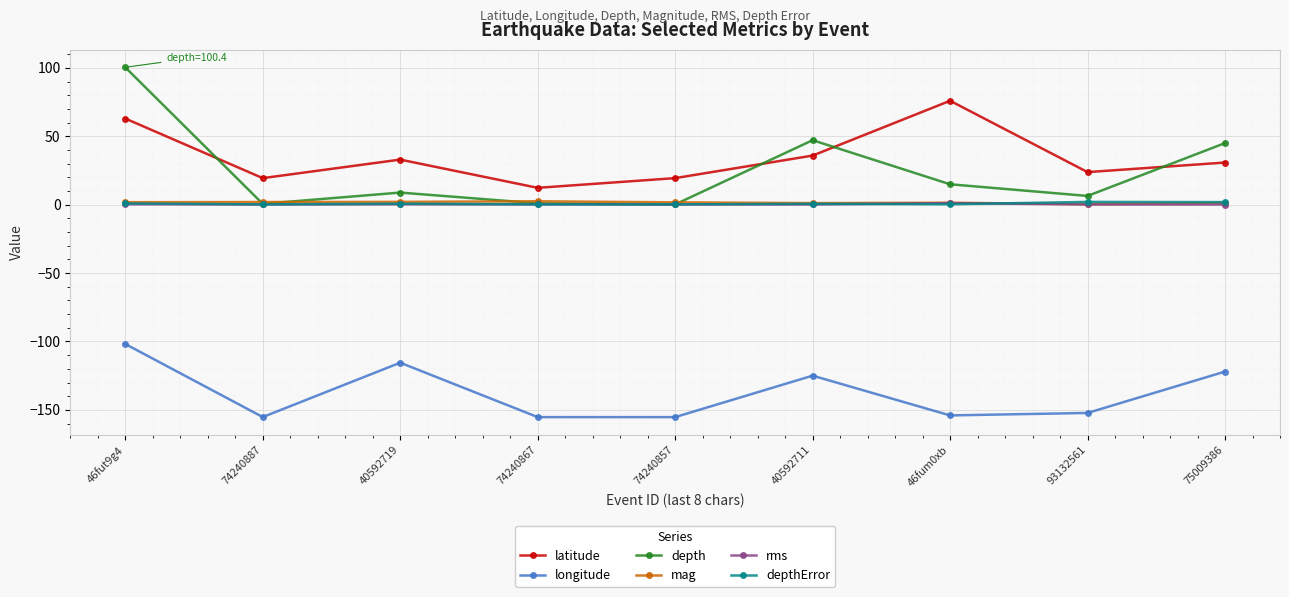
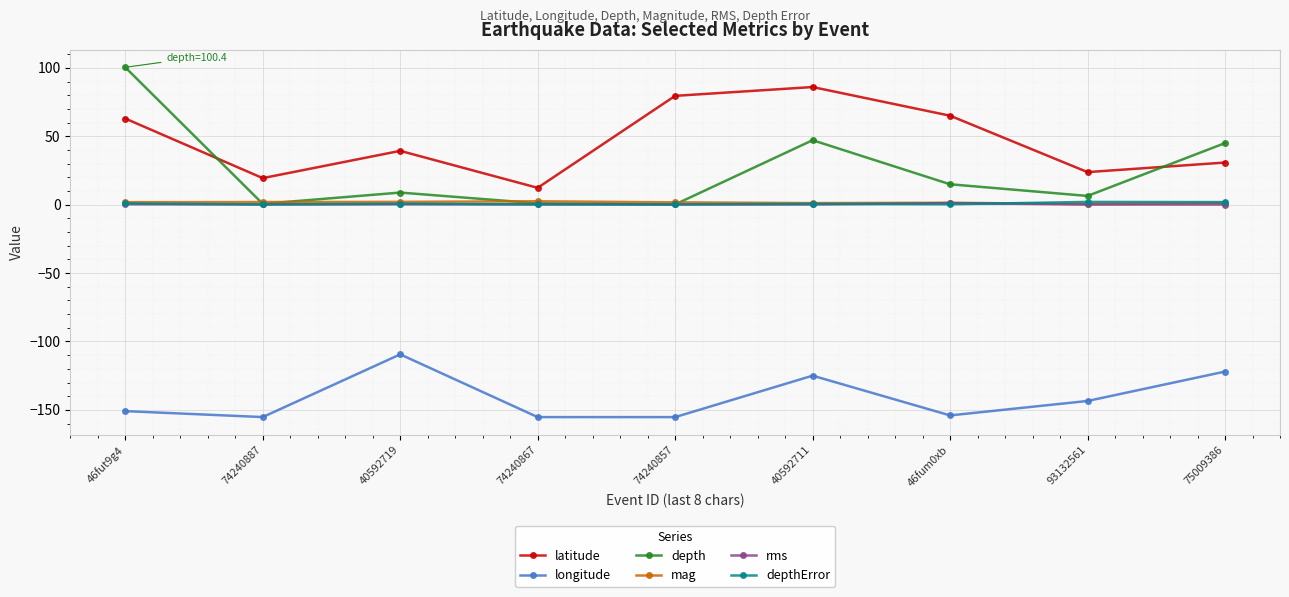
longitude, 46fut9g4: -102 -> -151
latitude, 40592719: 33 -> 39
longitude, 40592719: -116 -> -109
latitude, 74240857: 19 -> 80
latitude, 40592711: 36 -> 86
latitude, 46fum0xb: 76 -> 65
longitude, 93132561: -152 -> -143
